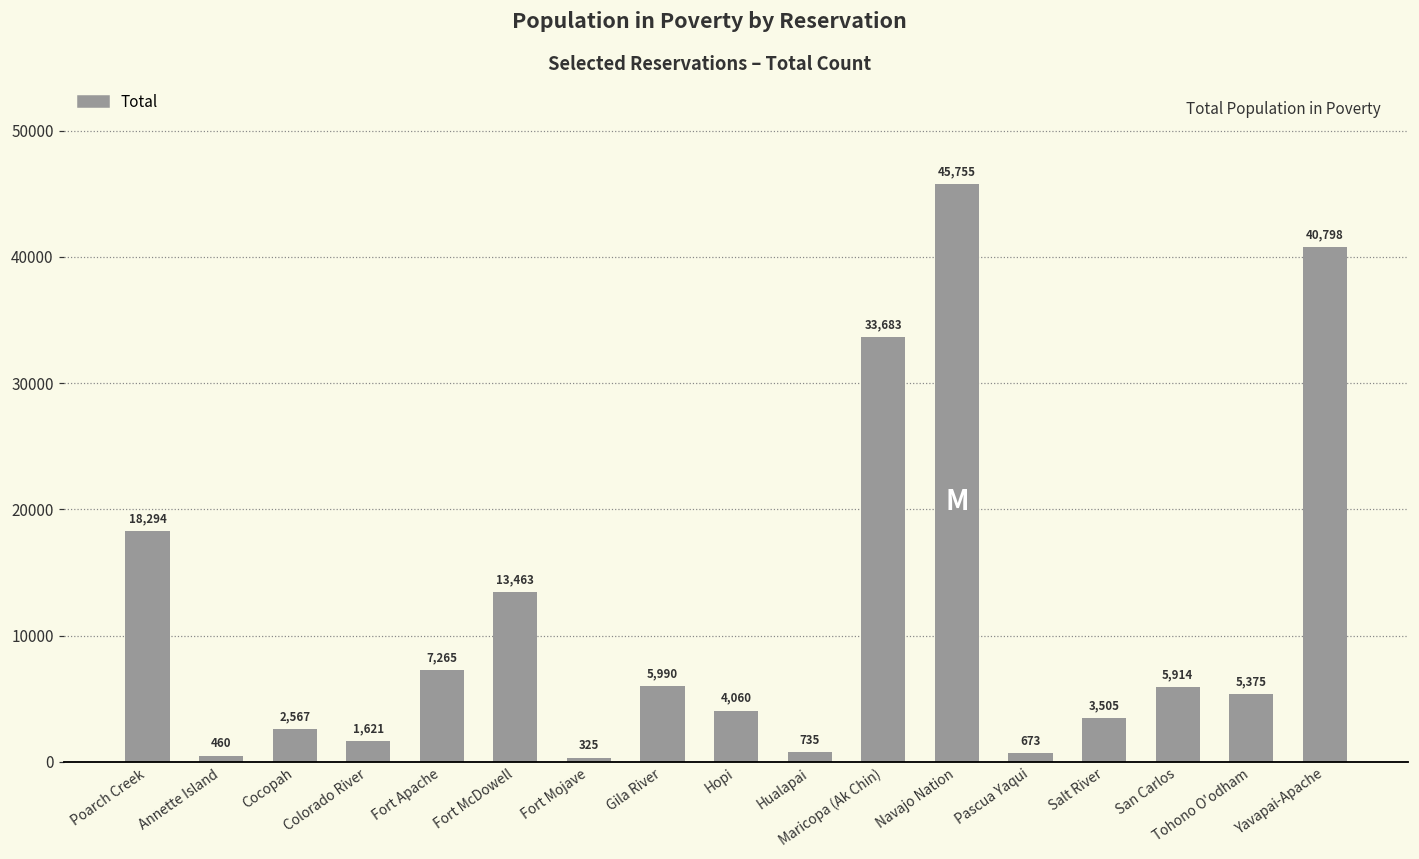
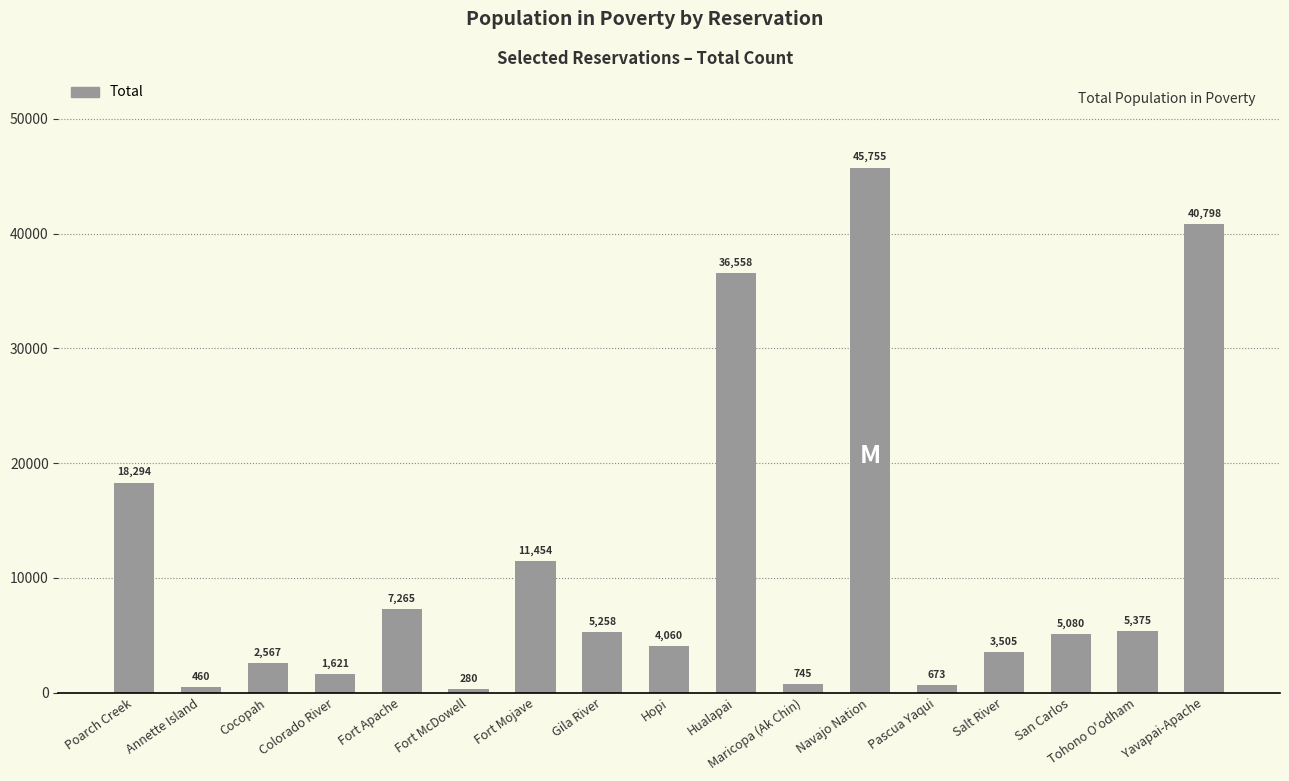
Fort McDowell: 13,463 -> 280
Fort Mojave: 325 -> 11,454
Gila River: 5,990 -> 5,258
Hualapai: 735 -> 36,558
Maricopa (Ak Chin): 33,683 -> 745
San Carlos: 5,914 -> 5,080
